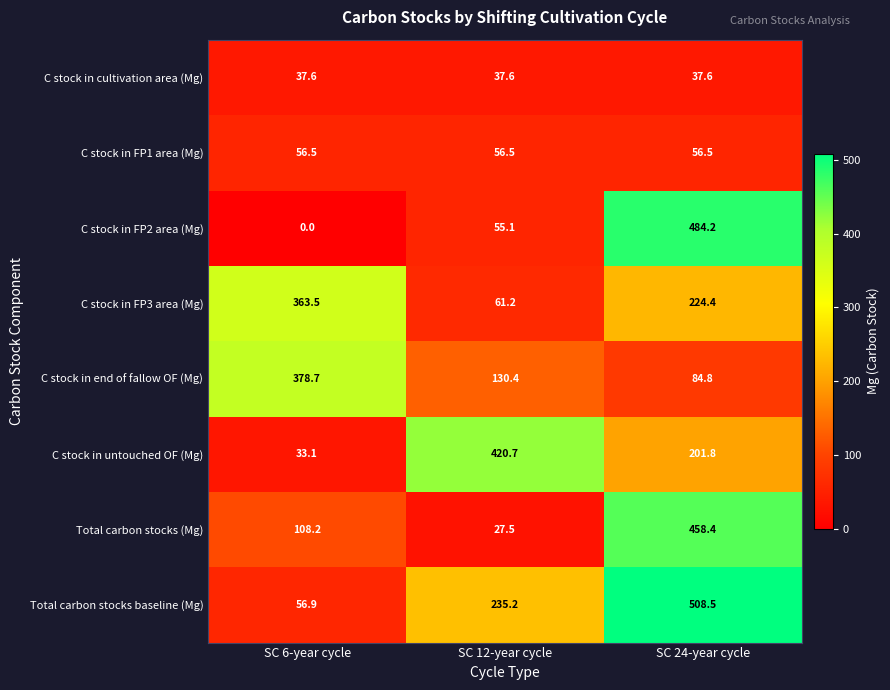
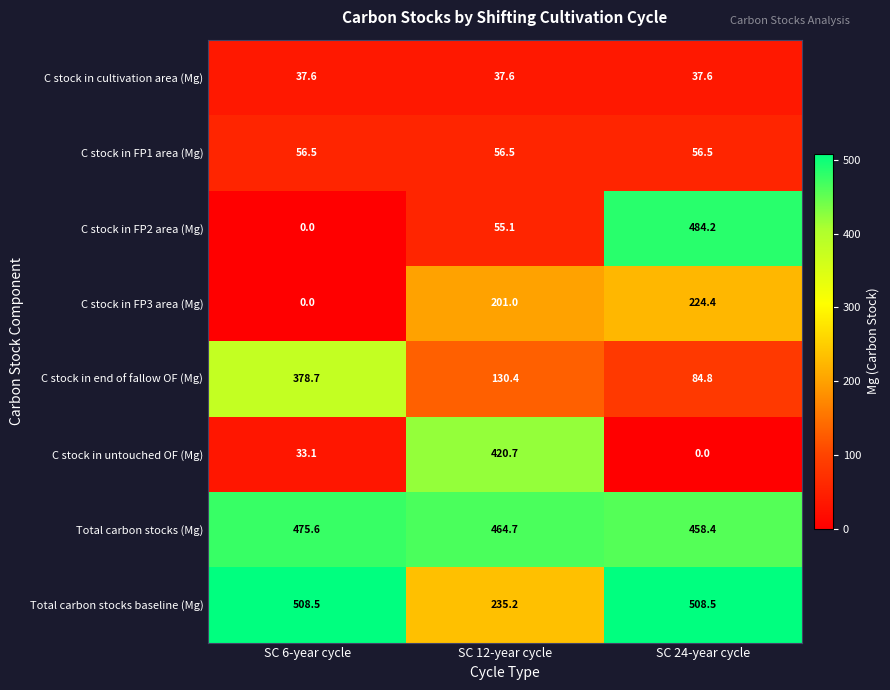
C stock in FP3 area (Mg), SC 6-year cycle: 363.5 -> 0.0
C stock in FP3 area (Mg), SC 12-year cycle: 61.2 -> 201.0
C stock in untouched OF (Mg), SC 24-year cycle: 201.8 -> 0.0
Total carbon stocks (Mg), SC 6-year cycle: 108.2 -> 475.6
Total carbon stocks (Mg), SC 12-year cycle: 27.5 -> 464.7
Total carbon stocks baseline (Mg), SC 6-year cycle: 56.9 -> 508.5
